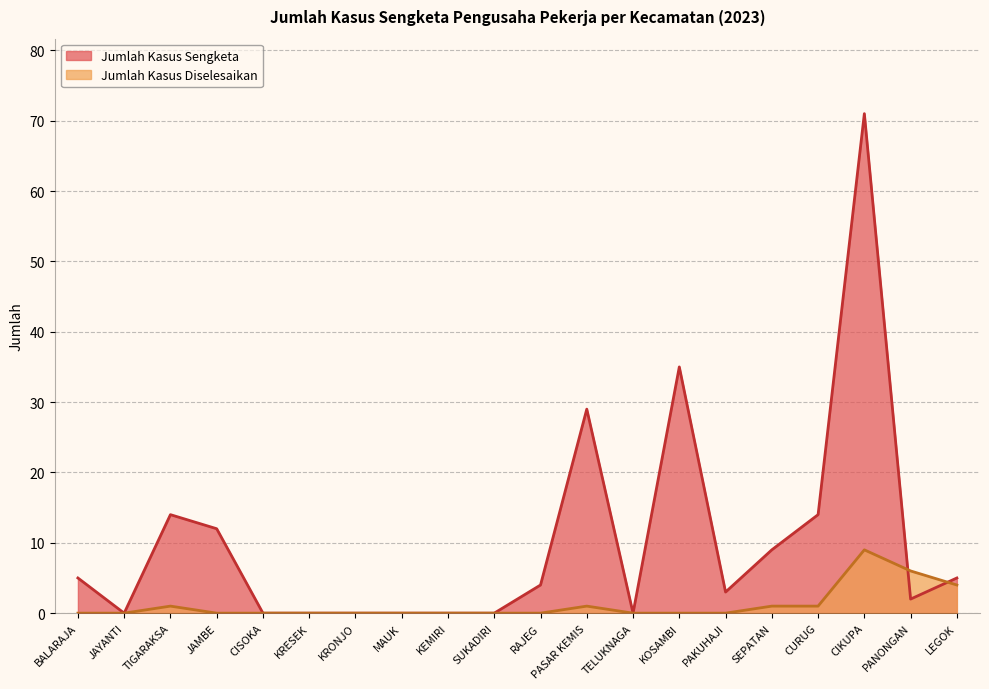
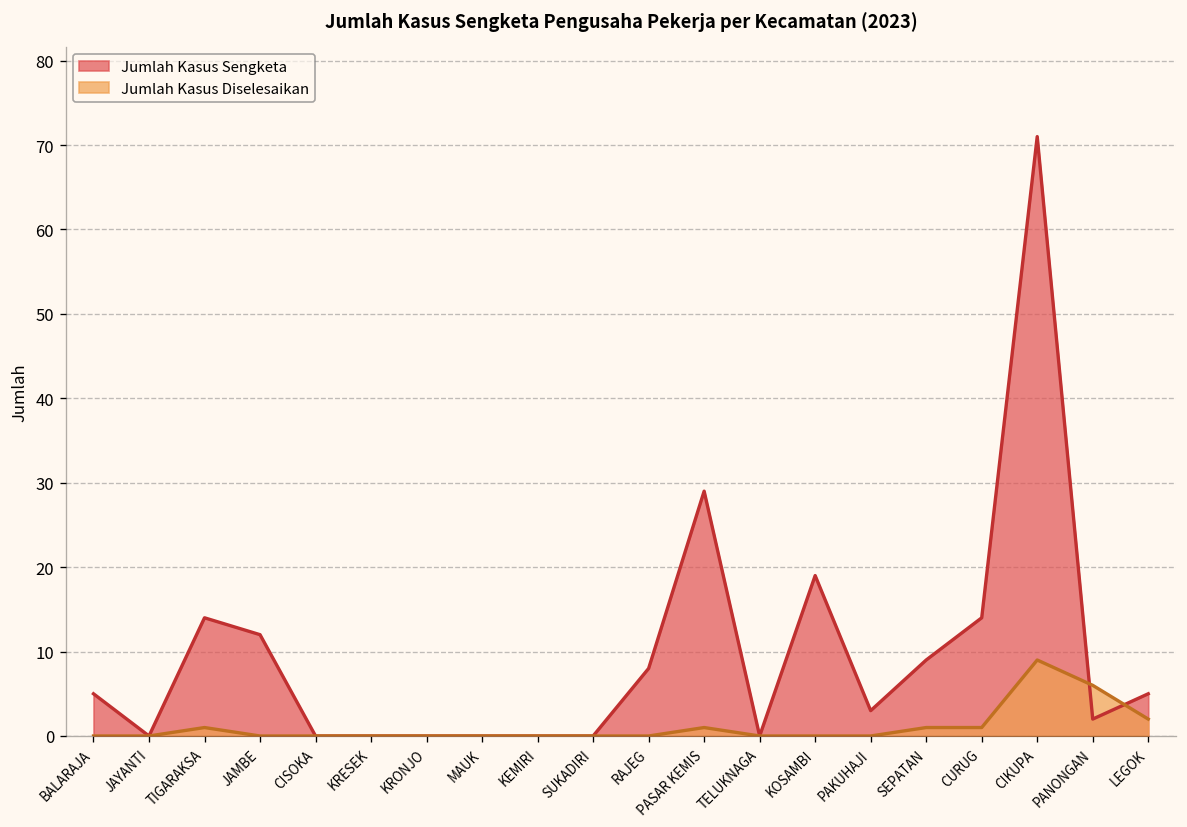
Jumlah Kasus Sengketa, RAJEG: 4 -> 8
Jumlah Kasus Sengketa, KOSAMBI: 35 -> 19
Jumlah Kasus Diselesaikan, LEGOK: 4 -> 2
